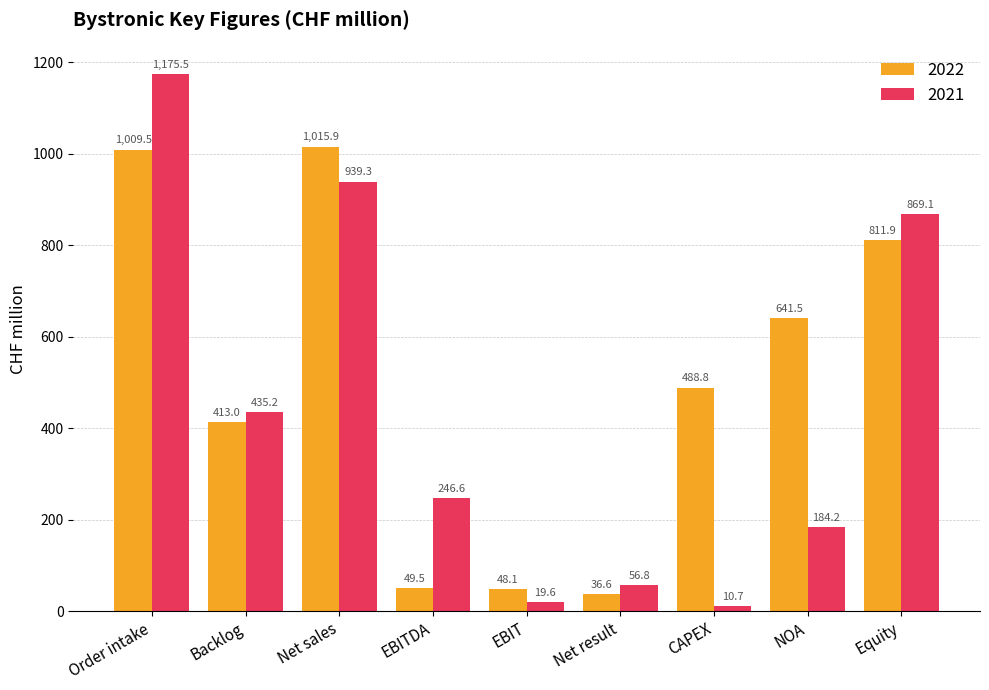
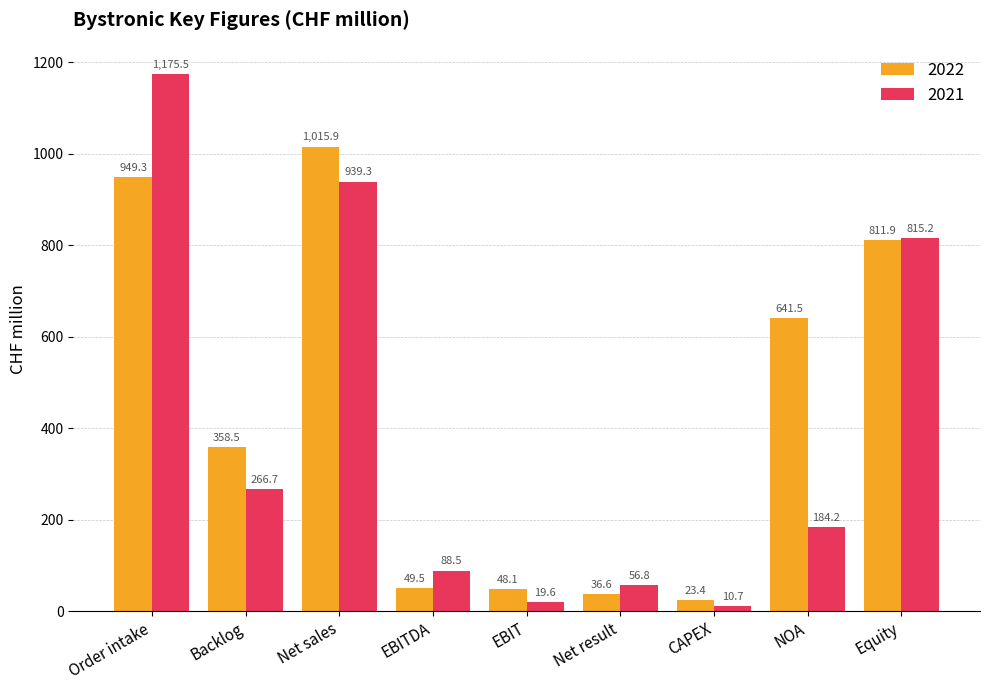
2022, Order intake: 1,009.5 -> 949.3
2022, Backlog: 413.0 -> 358.5
2021, Backlog: 435.2 -> 266.7
2021, EBITDA: 246.6 -> 88.5
2022, CAPEX: 488.8 -> 23.4
2021, Equity: 869.1 -> 815.2
